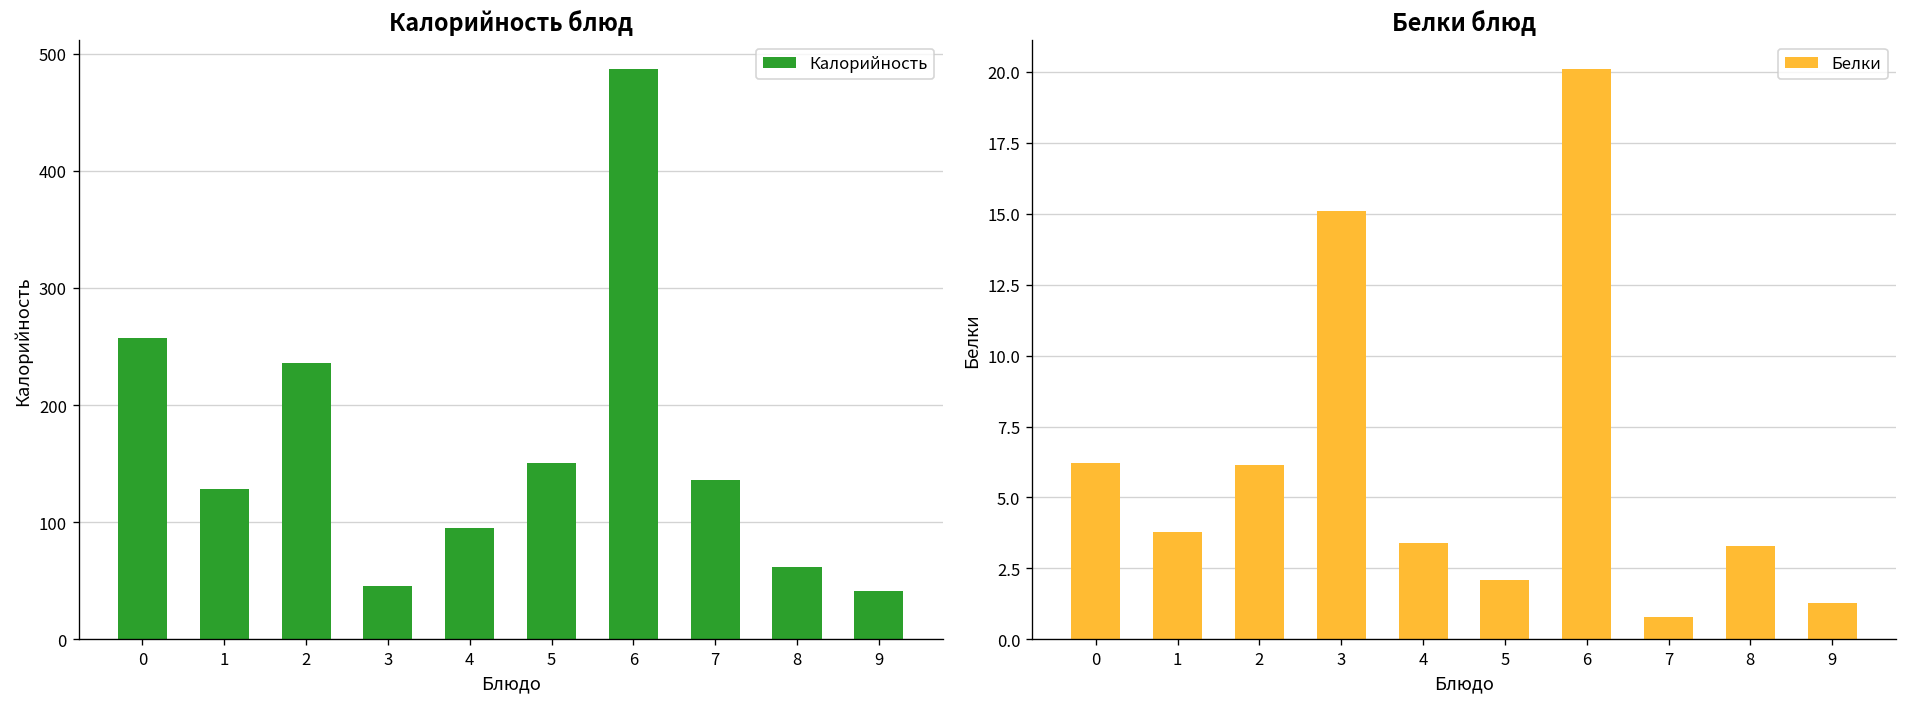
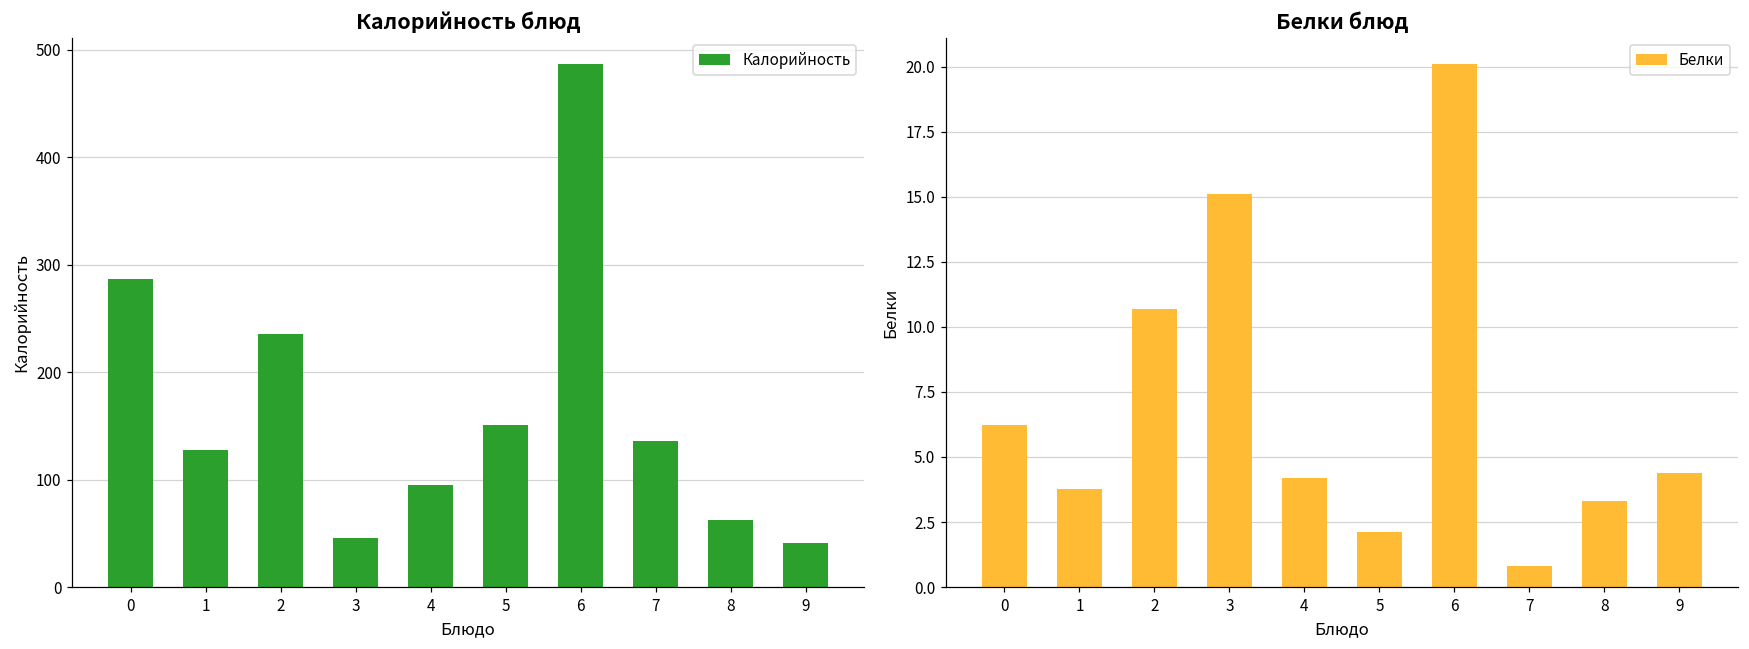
Калорийность блюд, 0: 260 -> 290
Белки блюд, 2: 6.1 -> 10.7
Белки блюд, 4: 3.4 -> 4.2
Белки блюд, 9: 1.3 -> 4.4
